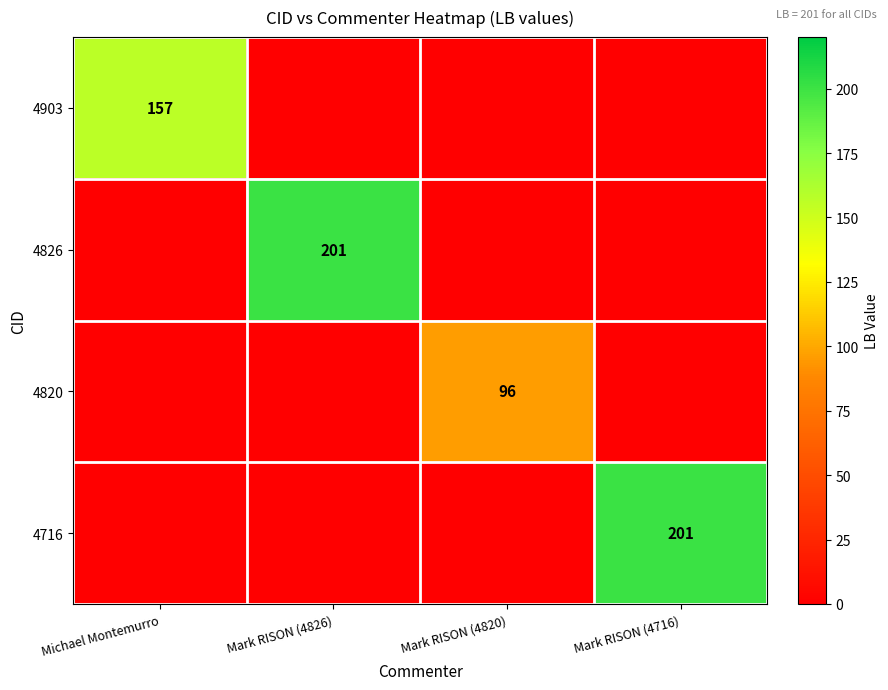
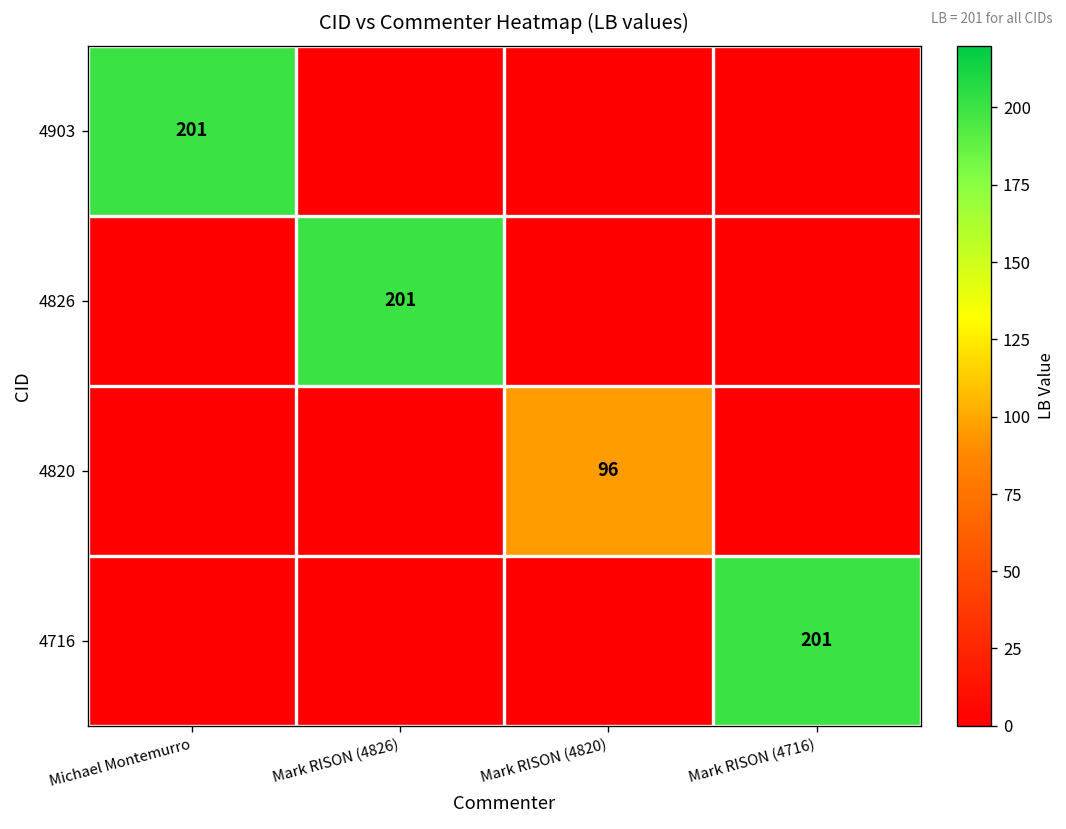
4903, Michael Montemurro: 157 -> 201
